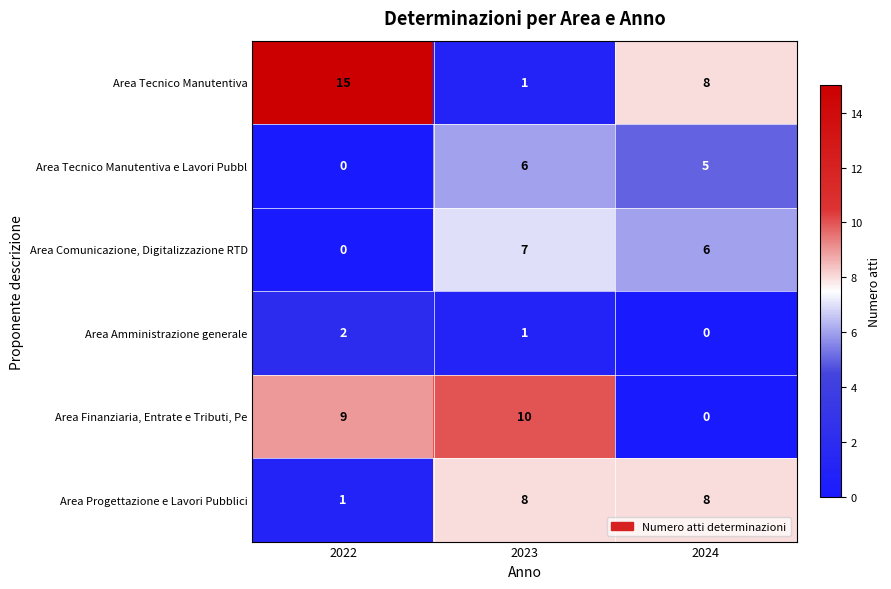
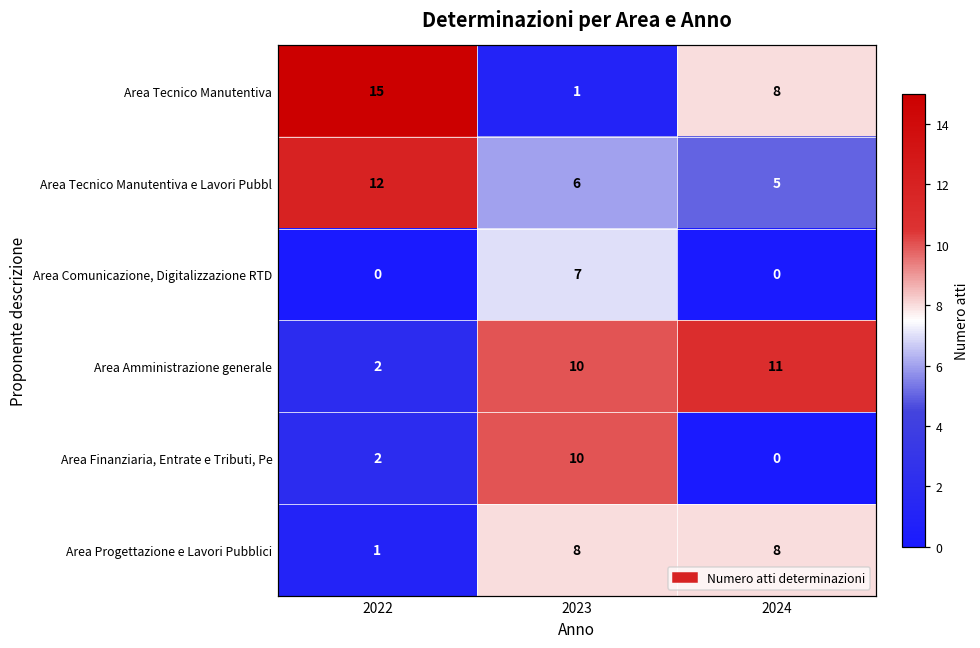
Area Tecnico Manutentiva e Lavori Pubbl, 2022: 0 -> 12
Area Comunicazione, Digitalizzazione RTD, 2024: 6 -> 0
Area Amministrazione generale, 2023: 1 -> 10
Area Amministrazione generale, 2024: 0 -> 11
Area Finanziaria, Entrate e Tributi, Pe, 2022: 9 -> 2
